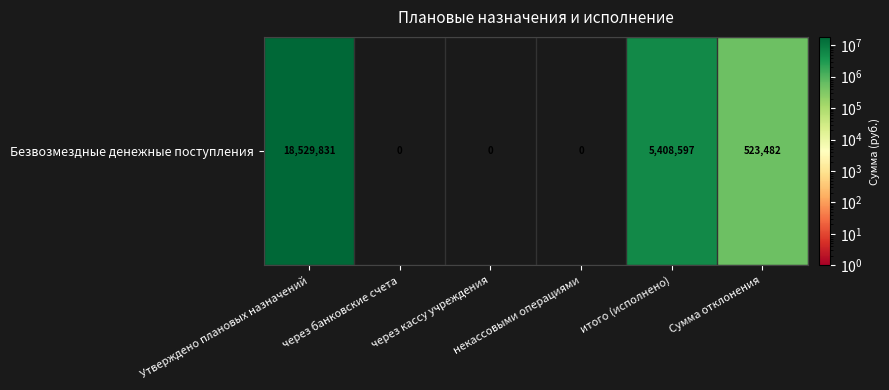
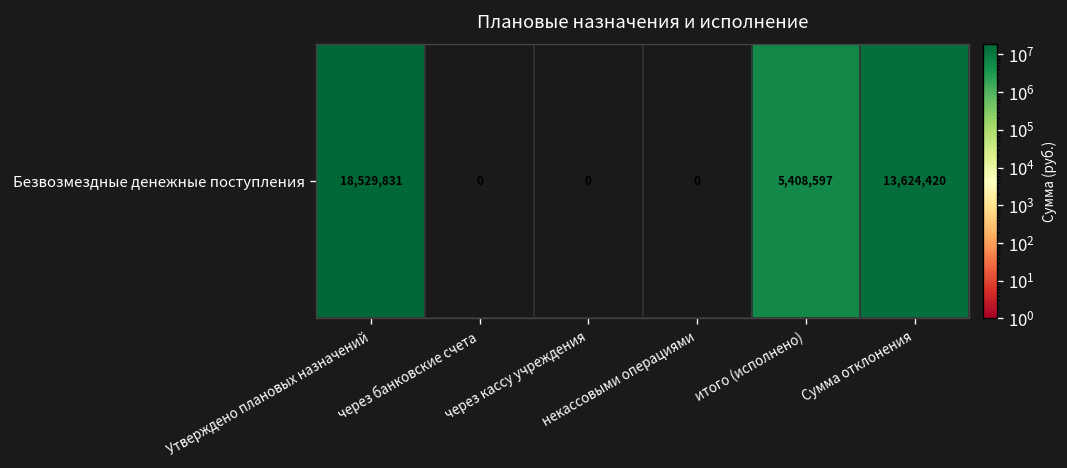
Безвозмездные денежные поступления, Сумма отклонения: 523,482 -> 13,624,420
